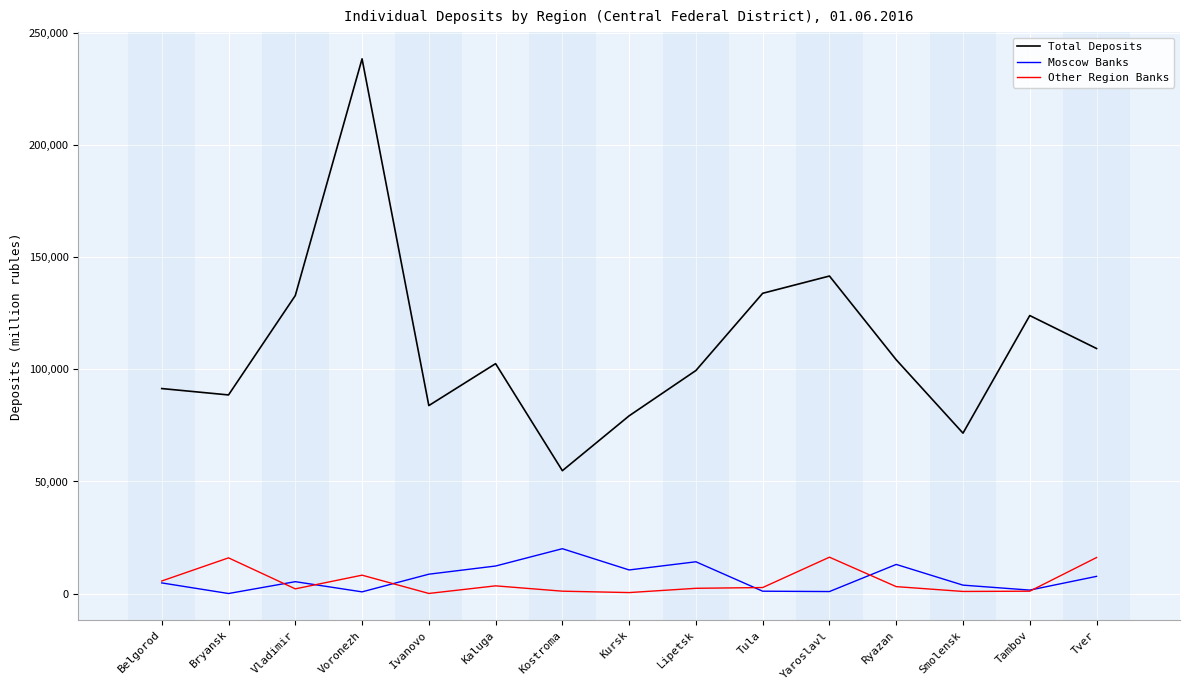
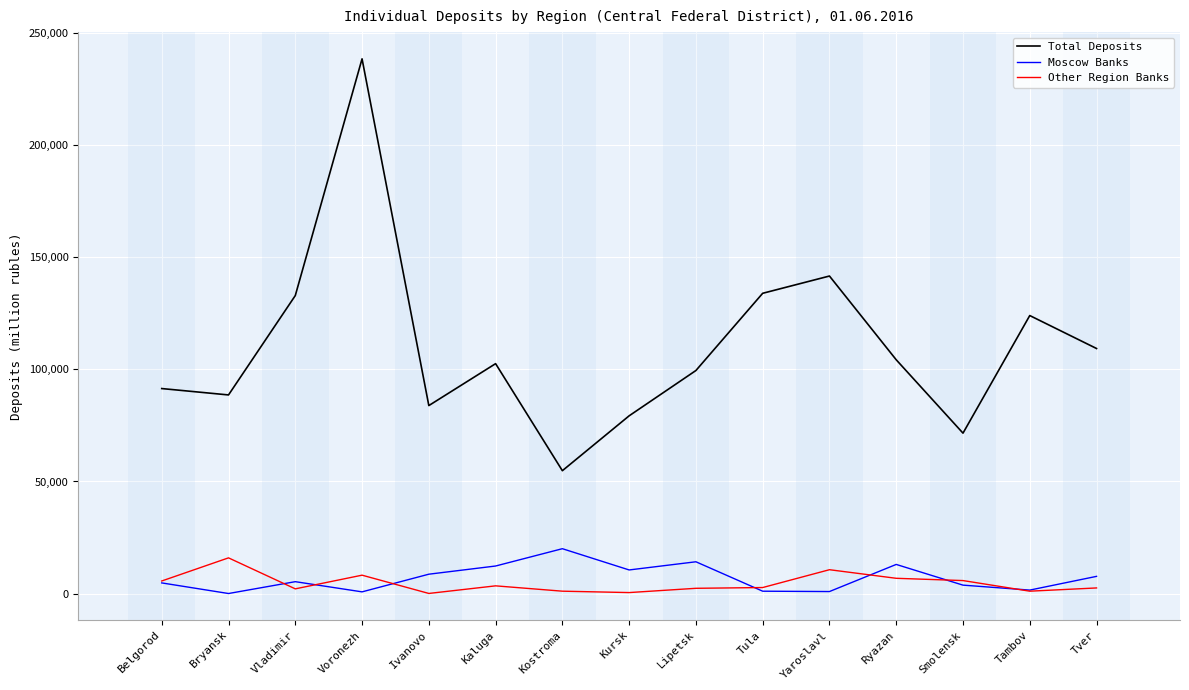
Other Region Banks, Yaroslavl: 16,000 -> 11,000
Other Region Banks, Ryazan: 3,000 -> 7,000
Other Region Banks, Smolensk: 1,000 -> 6,000
Other Region Banks, Tver: 16,000 -> 2,000
